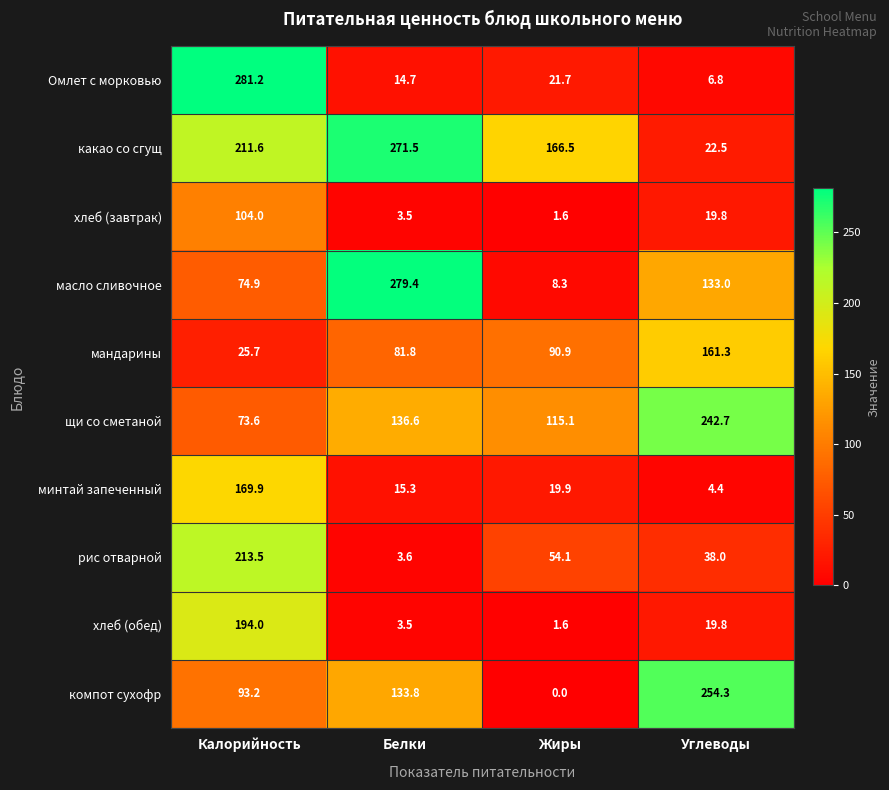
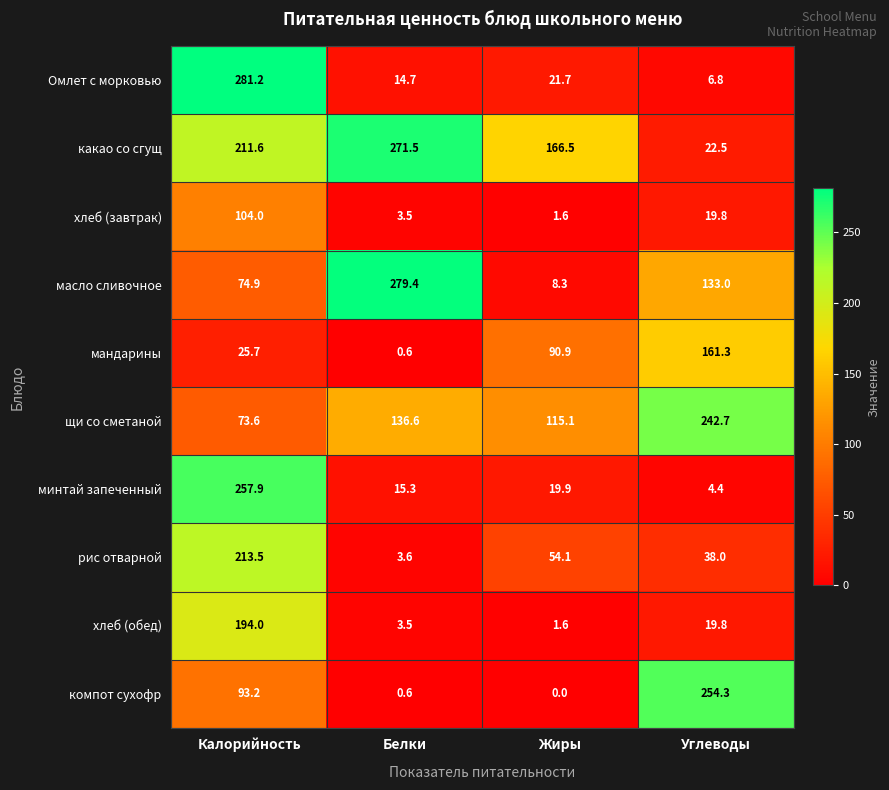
мандарины, Белки: 81.8 -> 0.6
минтай запеченный, Калорийность: 169.9 -> 257.9
компот сухофр, Белки: 133.8 -> 0.6
